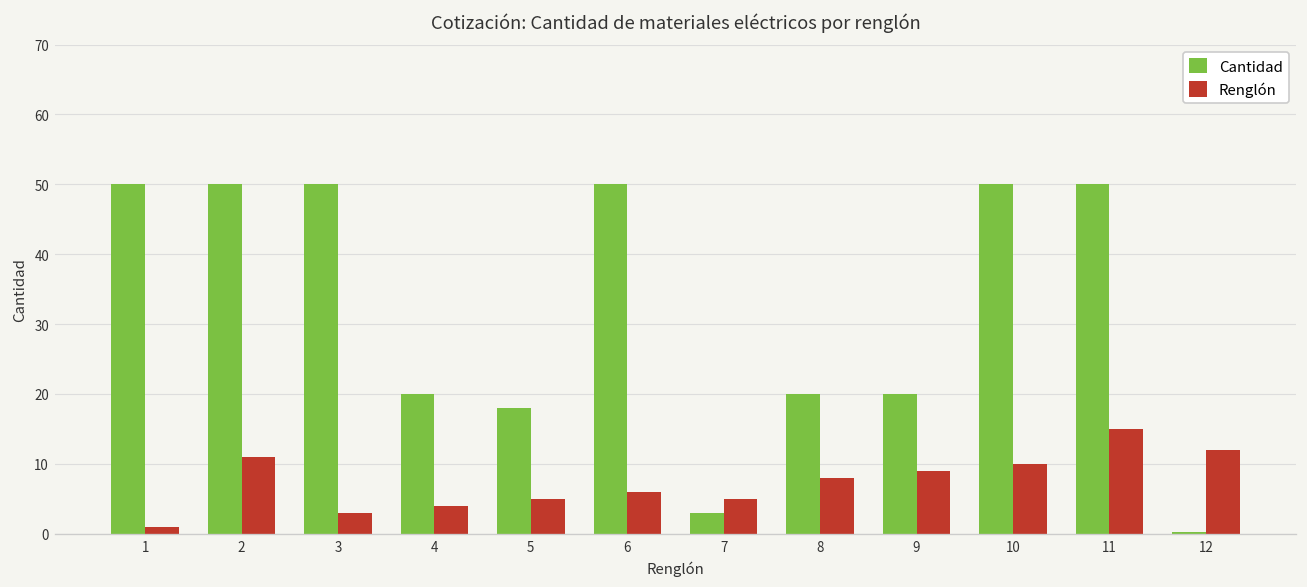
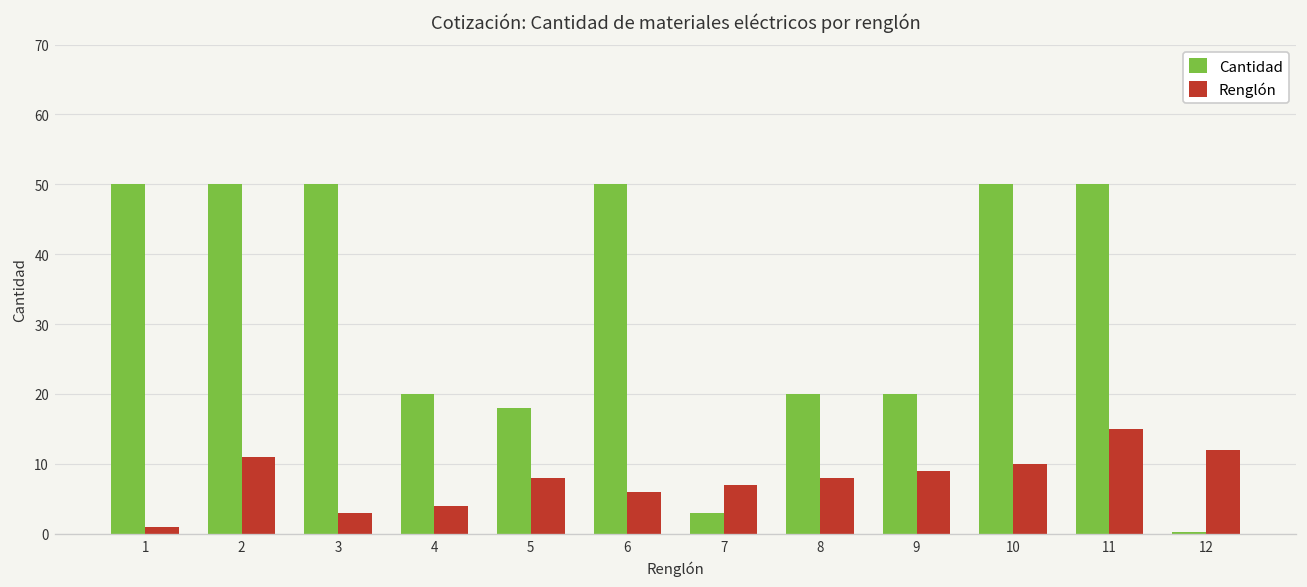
Renglón, 5: 5 -> 8
Renglón, 7: 5 -> 7
